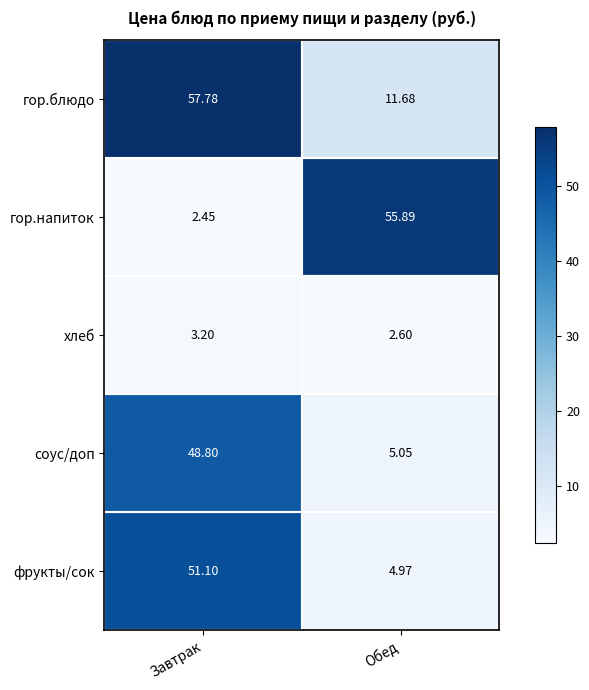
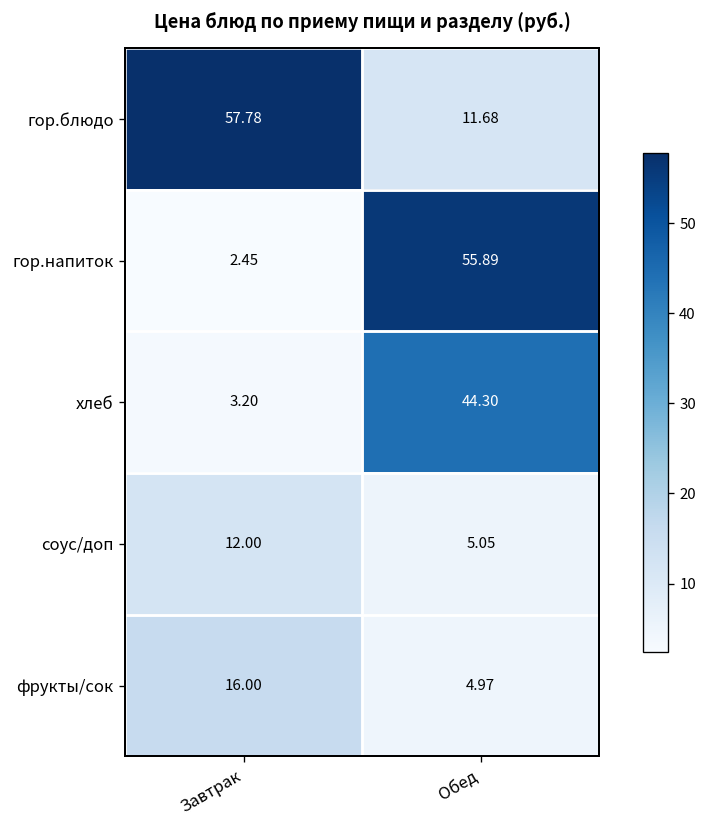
хлеб, Обед: 2.60 -> 44.30
соус/доп, Завтрак: 48.80 -> 12.00
фрукты/сок, Завтрак: 51.10 -> 16.00
